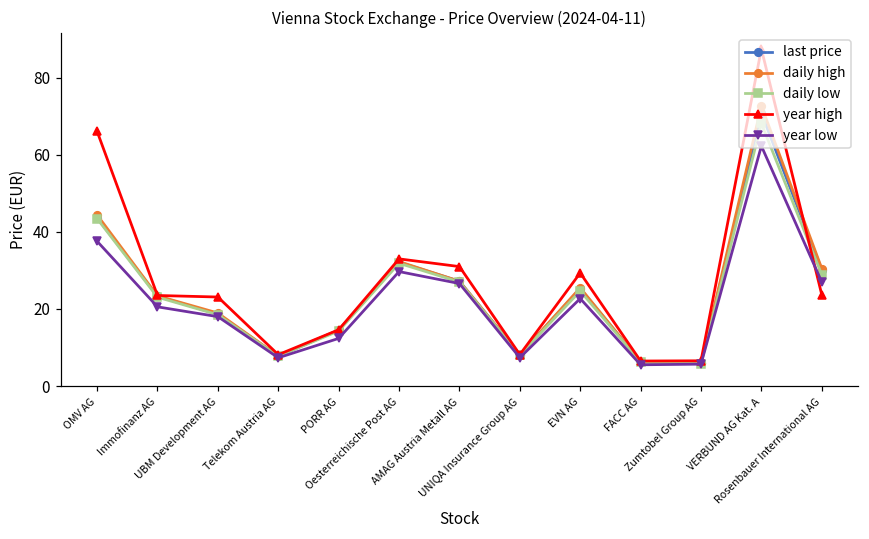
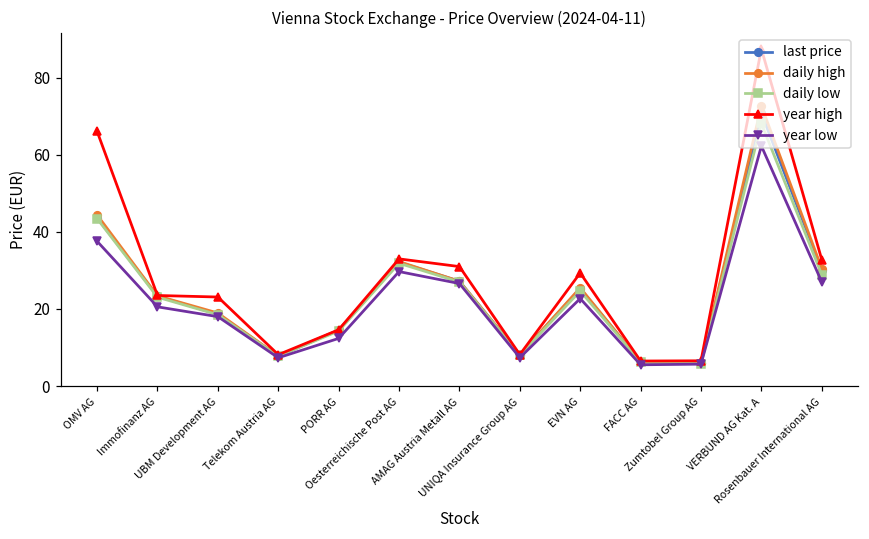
year high, Rosenbauer International AG: 24 -> 33
